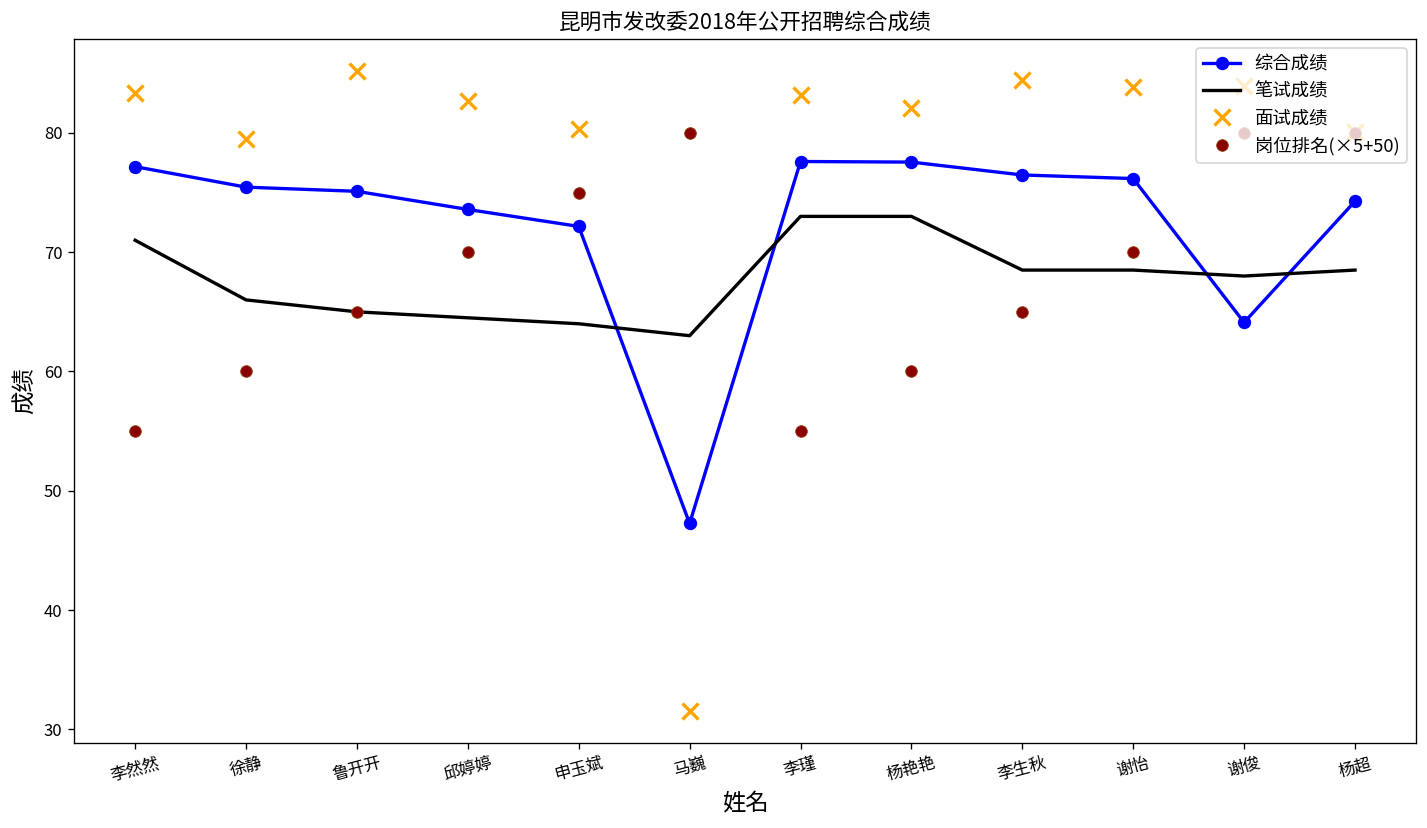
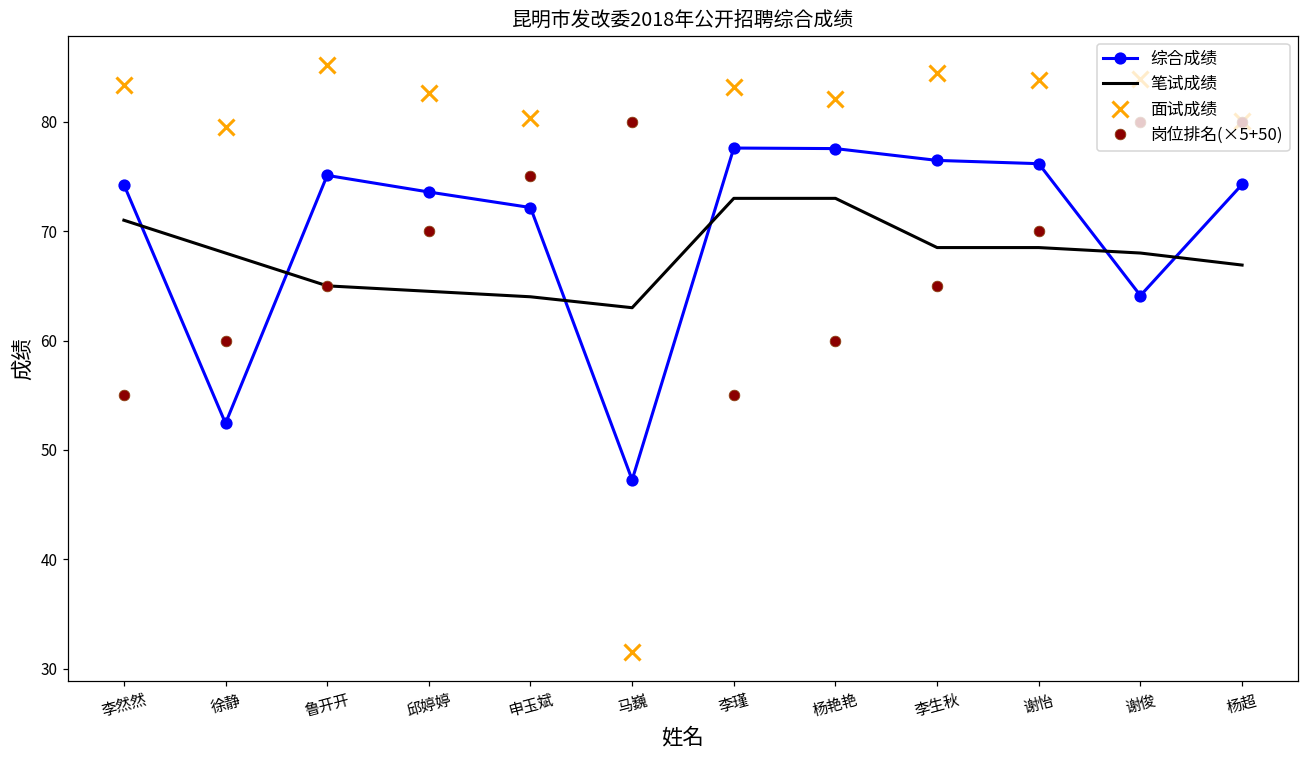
综合成绩, 李然然: 77 -> 74
综合成绩, 徐静: 75 -> 52
笔试成绩, 徐静: 66 -> 68
笔试成绩, 杨超: 69 -> 67
